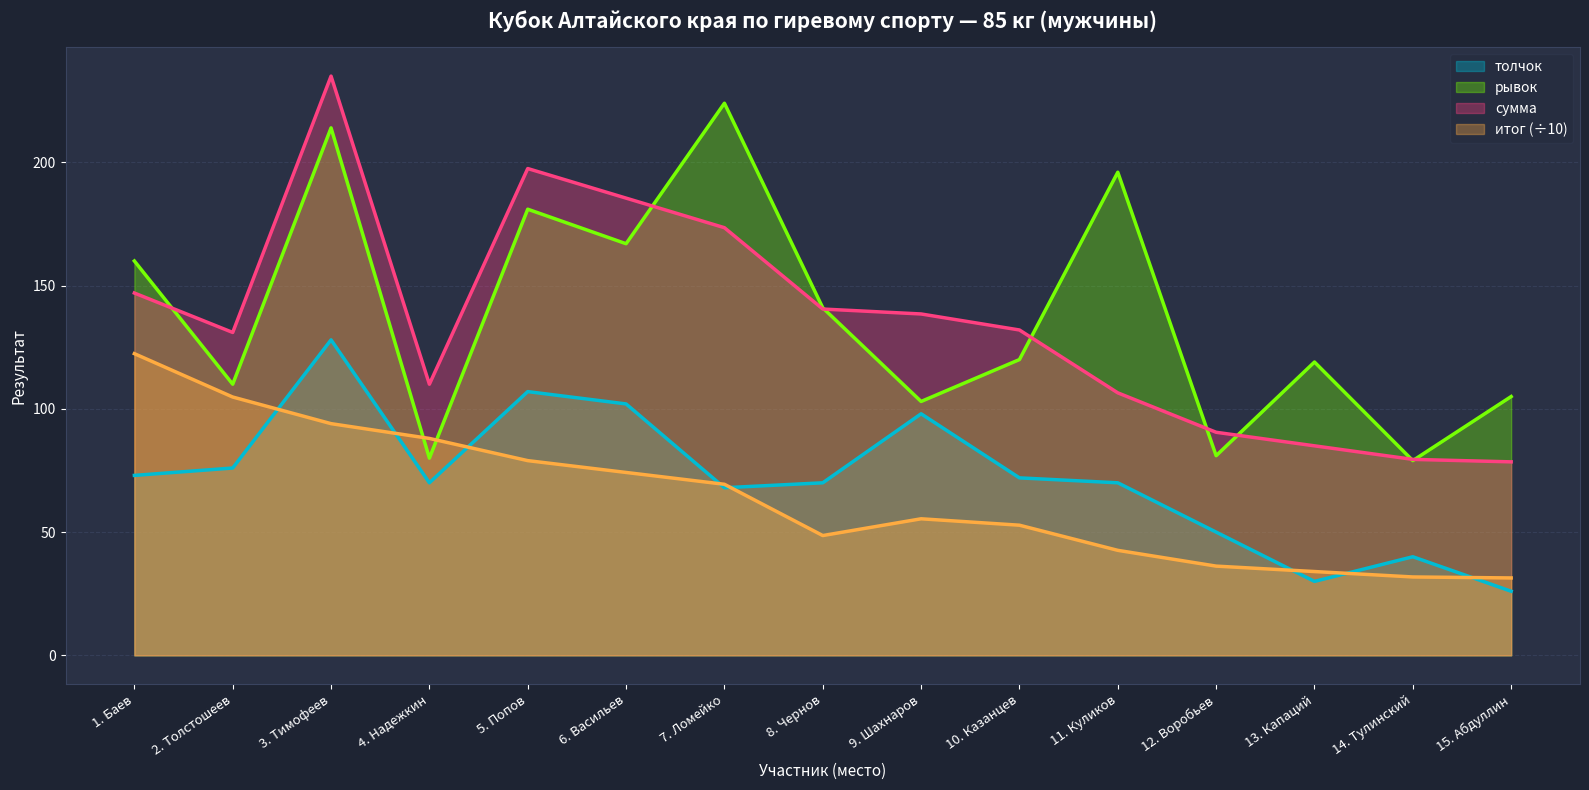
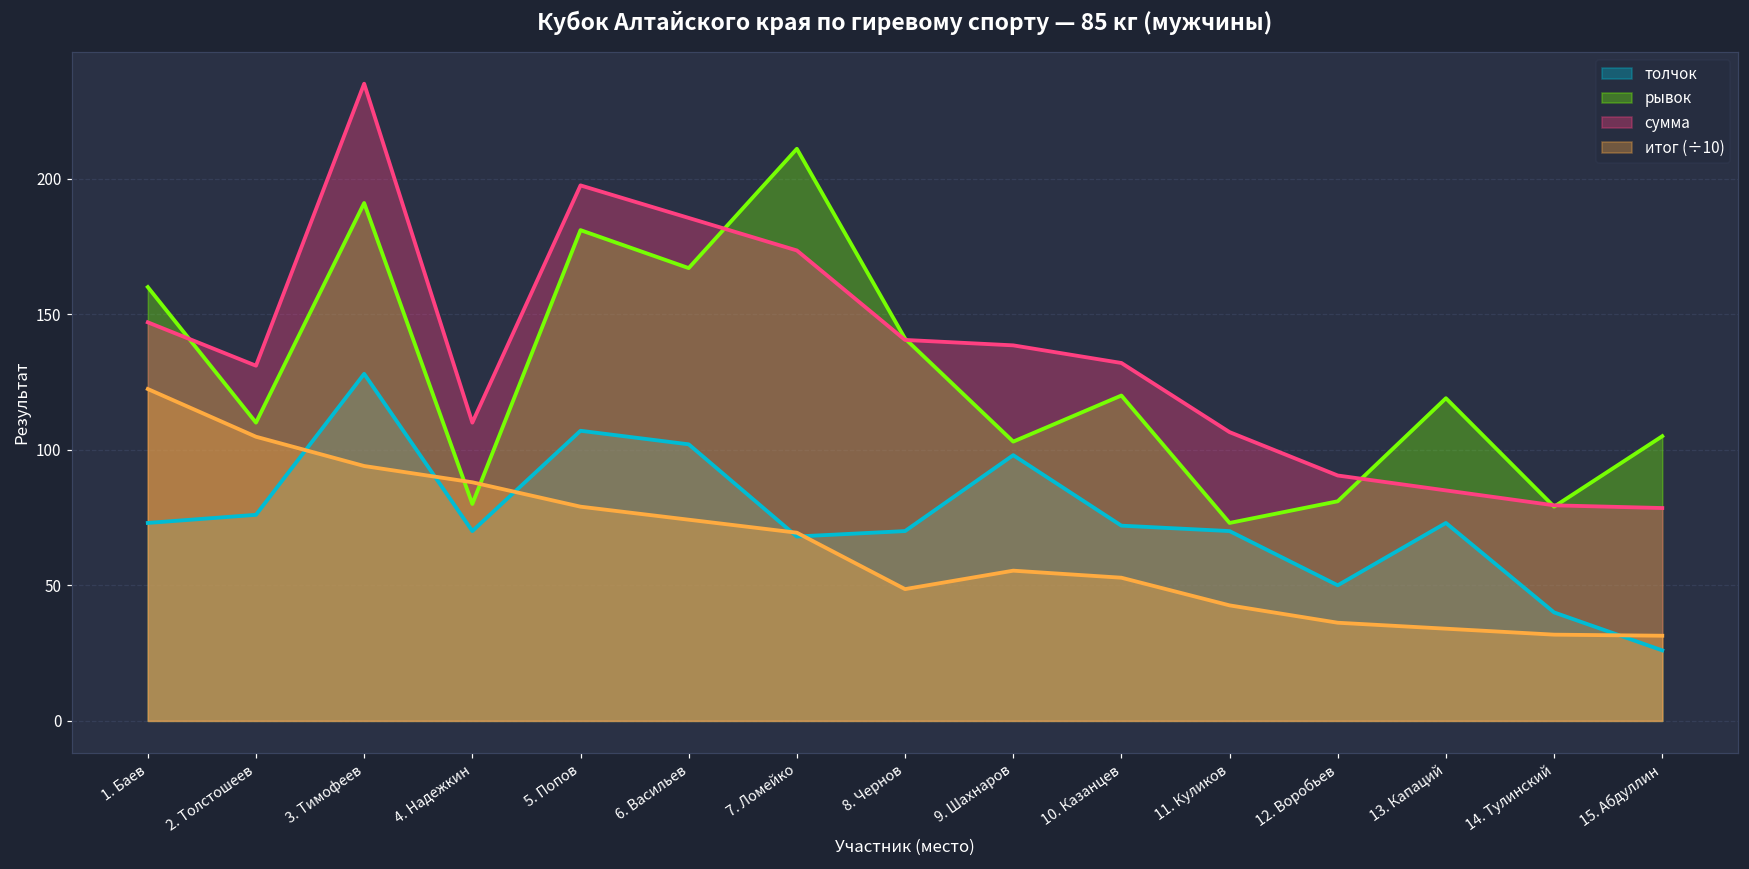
рывок, 3. Тимофеев: 214 -> 191
рывок, 7. Ломейко: 224 -> 211
рывок, 11. Куликов: 196 -> 73
толчок, 13. Капаций: 30 -> 73
